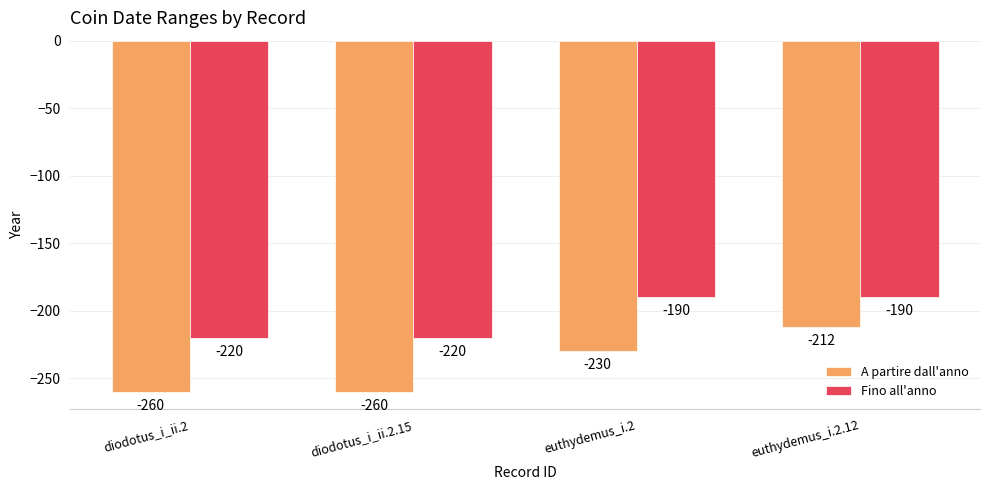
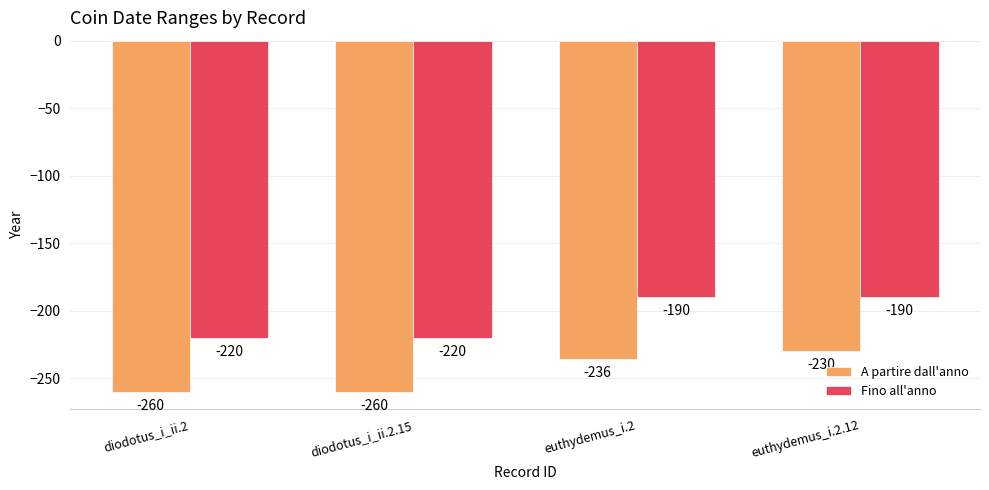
A partire dall'anno, euthydemus_i.2: -230 -> -236
A partire dall'anno, euthydemus_i.2.12: -212 -> -230
